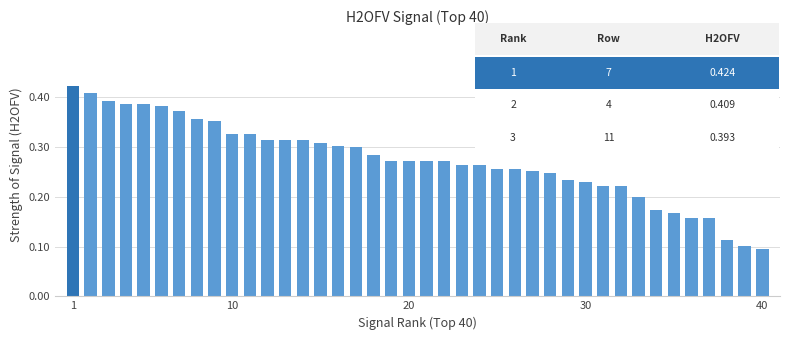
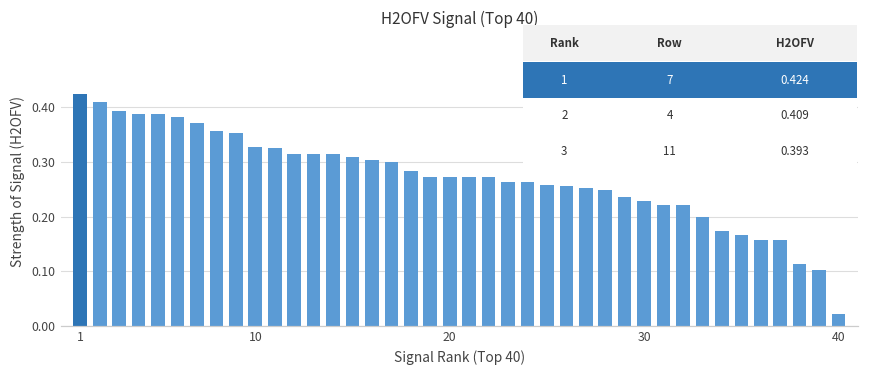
40: 0.10 -> 0.02
